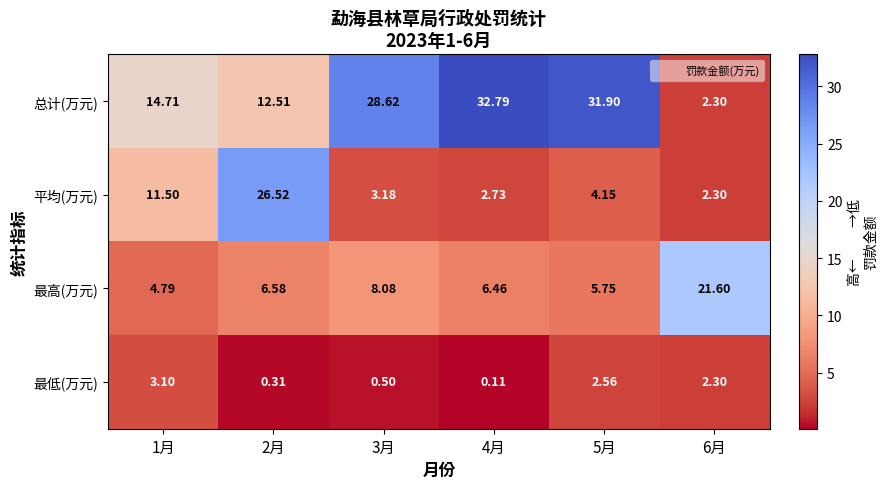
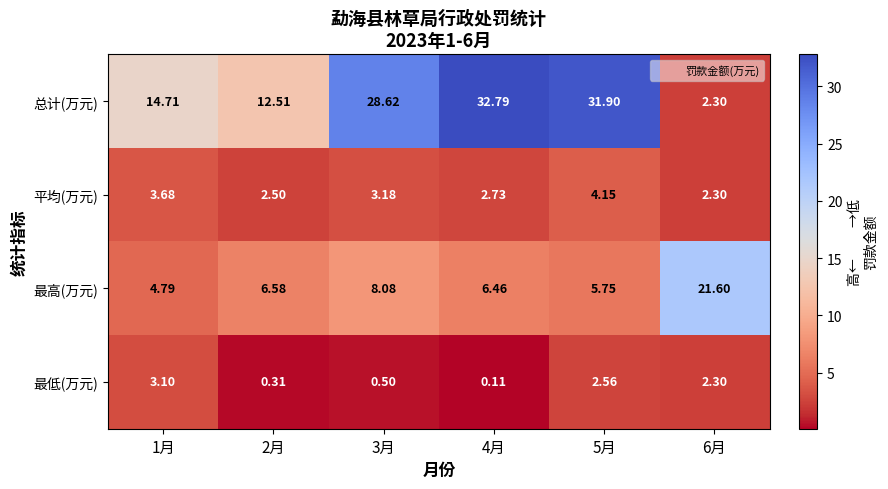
平均(万元), 1月: 11.50 -> 3.68
平均(万元), 2月: 26.52 -> 2.50
